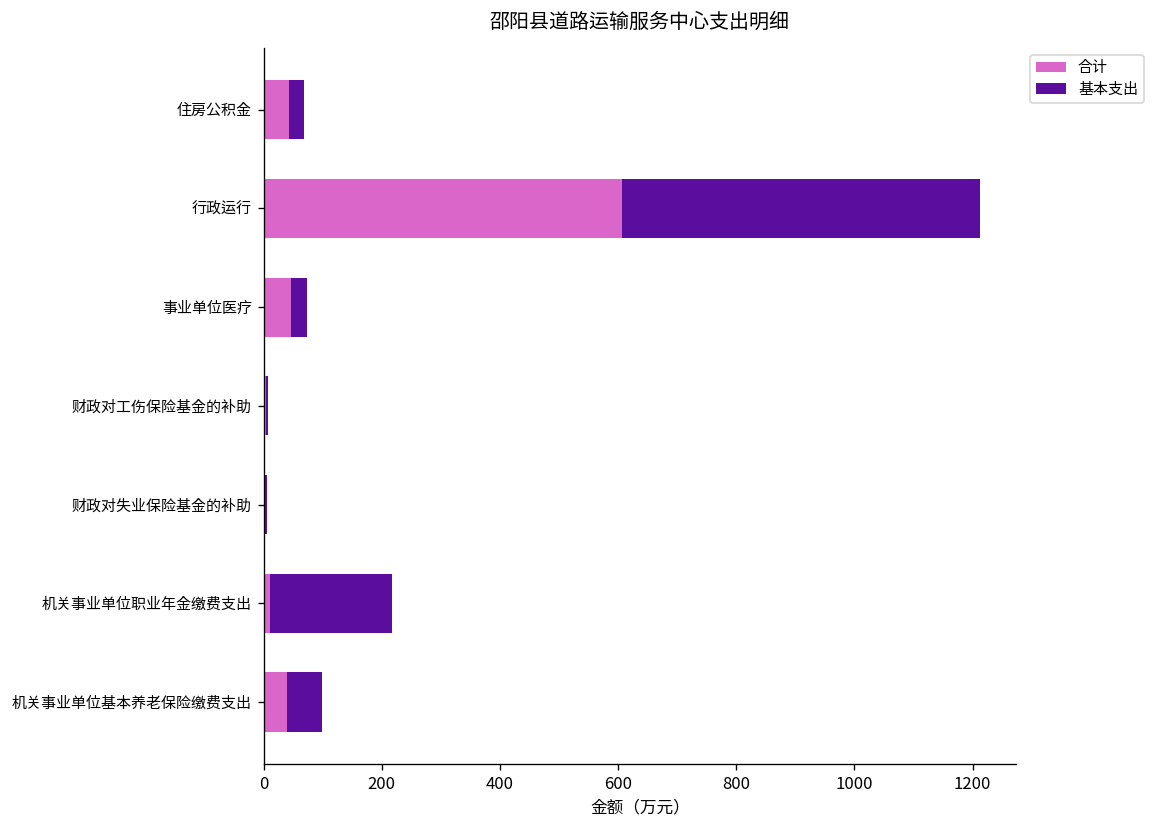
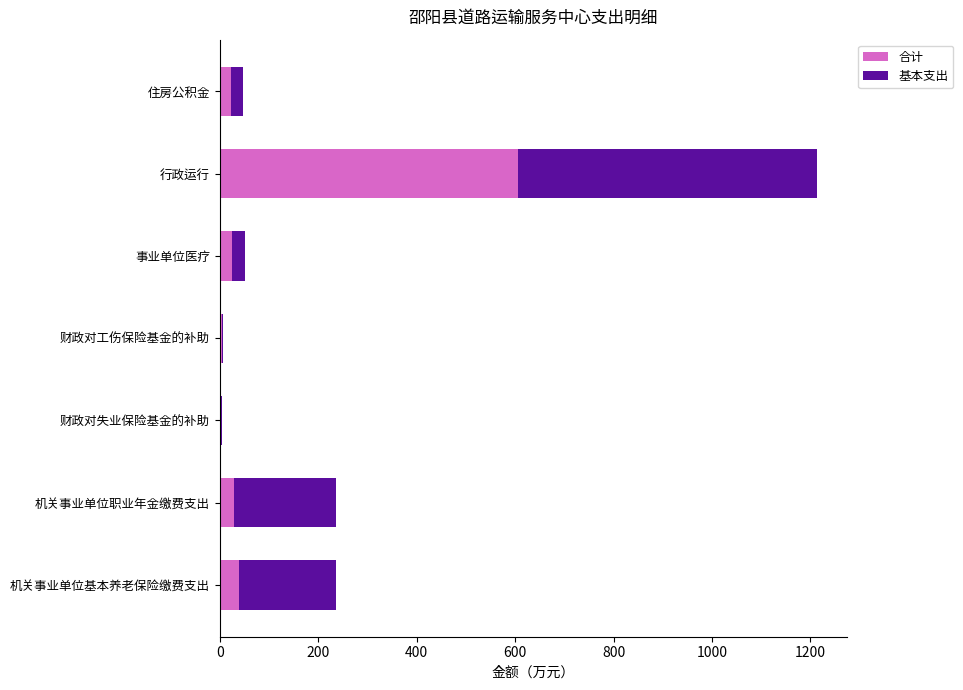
合计, 住房公积金: 40 -> 20
合计, 事业单位医疗: 50 -> 20
合计, 机关事业单位职业年金缴费支出: 10 -> 30
基本支出, 机关事业单位基本养老保险缴费支出: 60 -> 200
